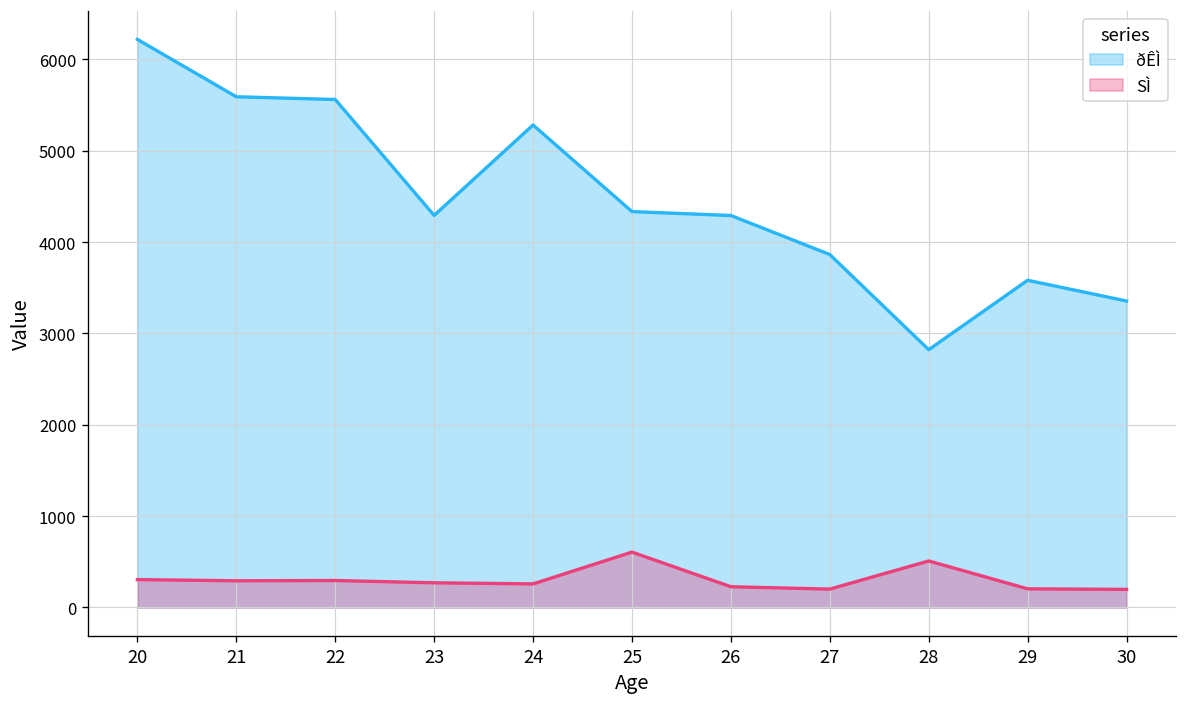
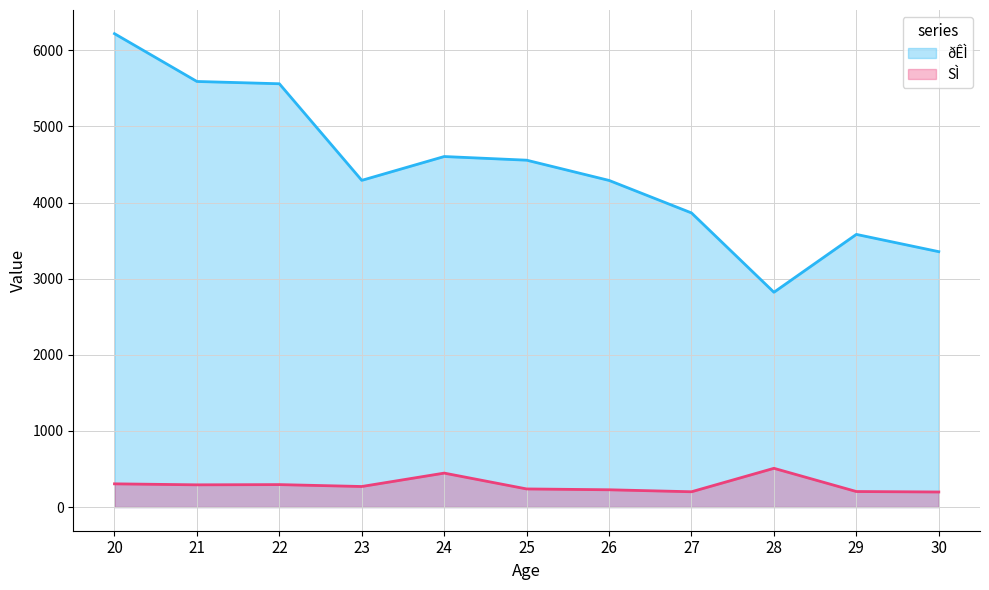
ðÊÌ, 24: 5300 -> 4600
SÌ, 24: 300 -> 400
ðÊÌ, 25: 4300 -> 4600
SÌ, 25: 600 -> 200
